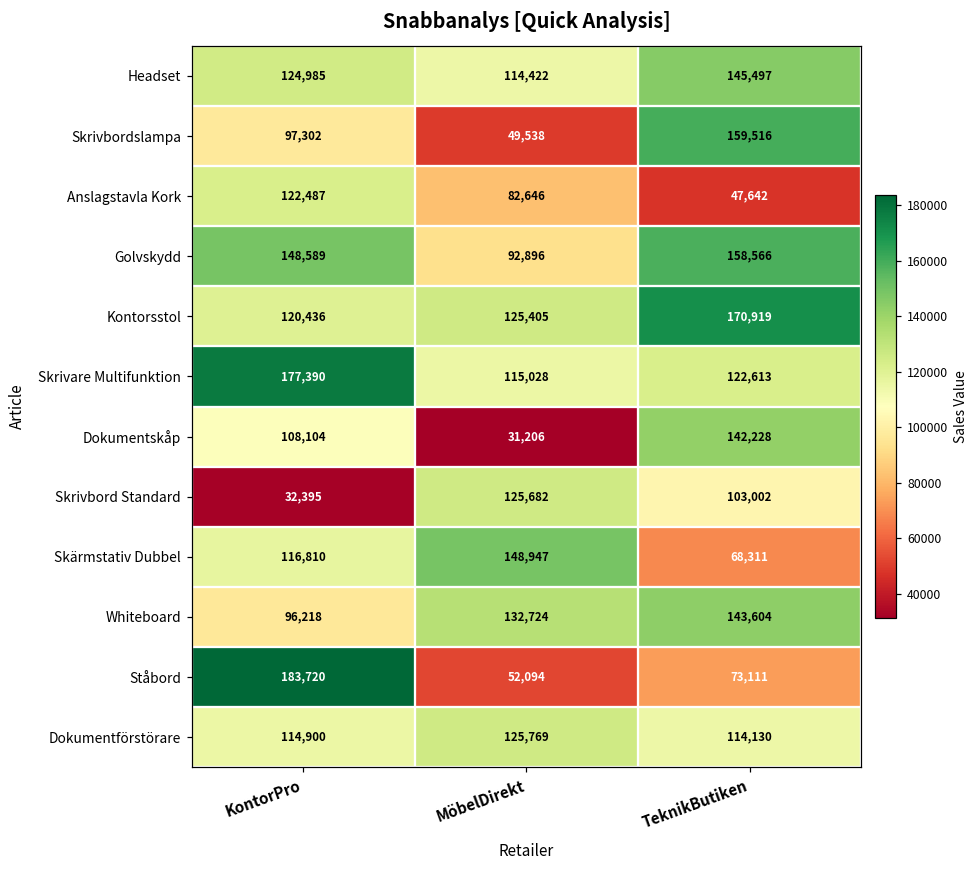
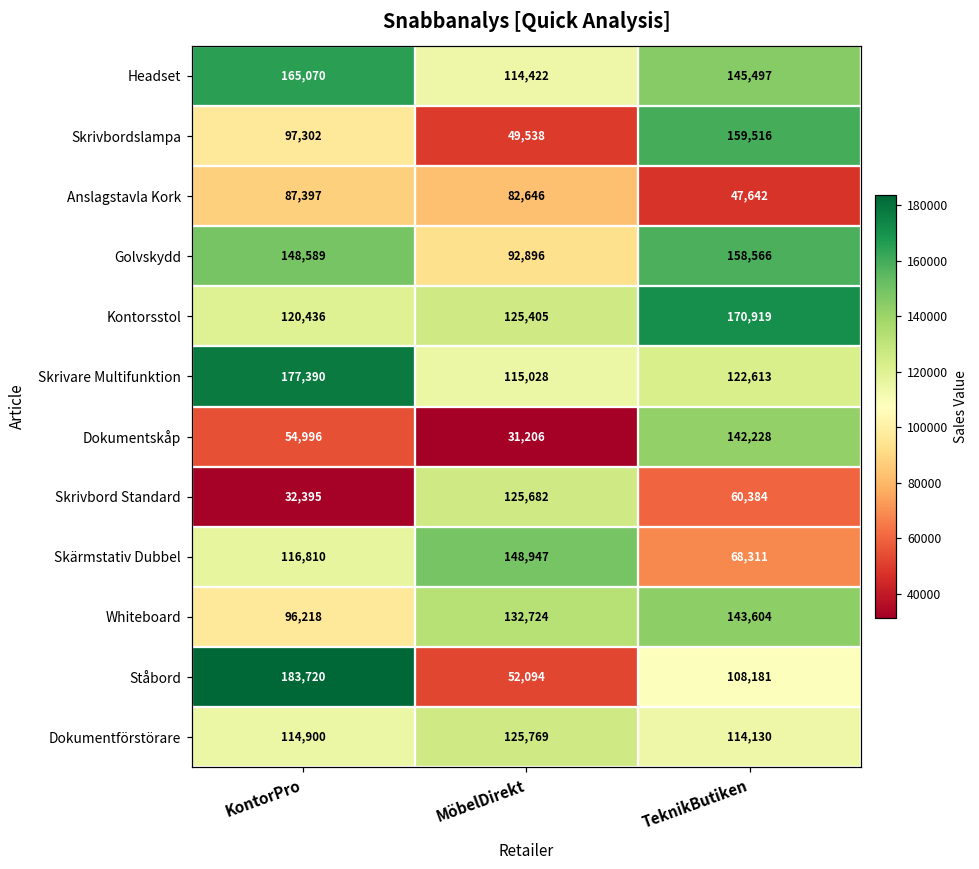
Headset, KontorPro: 124,985 -> 165,070
Anslagstavla Kork, KontorPro: 122,487 -> 87,397
Dokumentskåp, KontorPro: 108,104 -> 54,996
Skrivbord Standard, TeknikButiken: 103,002 -> 60,384
Ståbord, TeknikButiken: 73,111 -> 108,181
